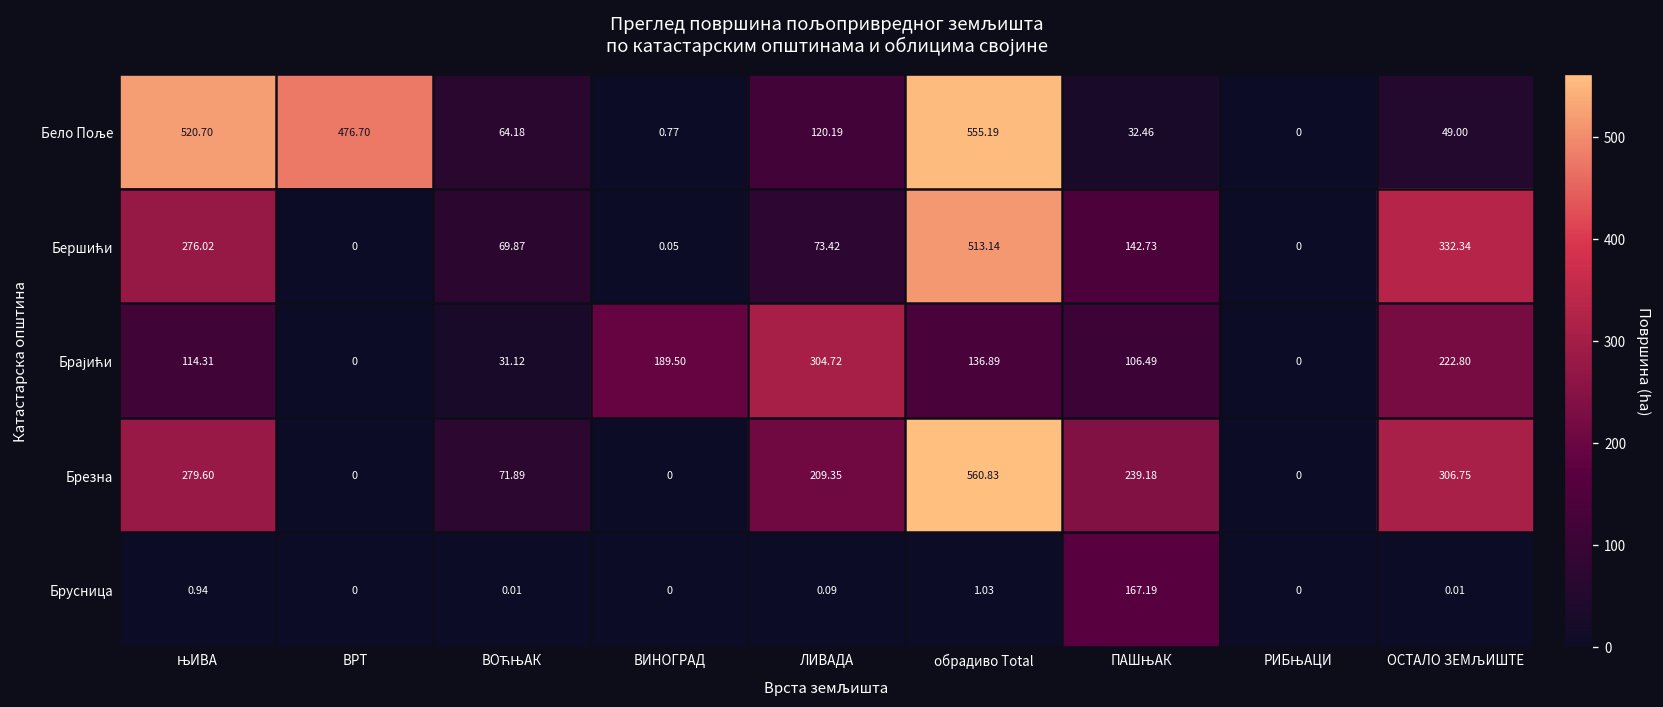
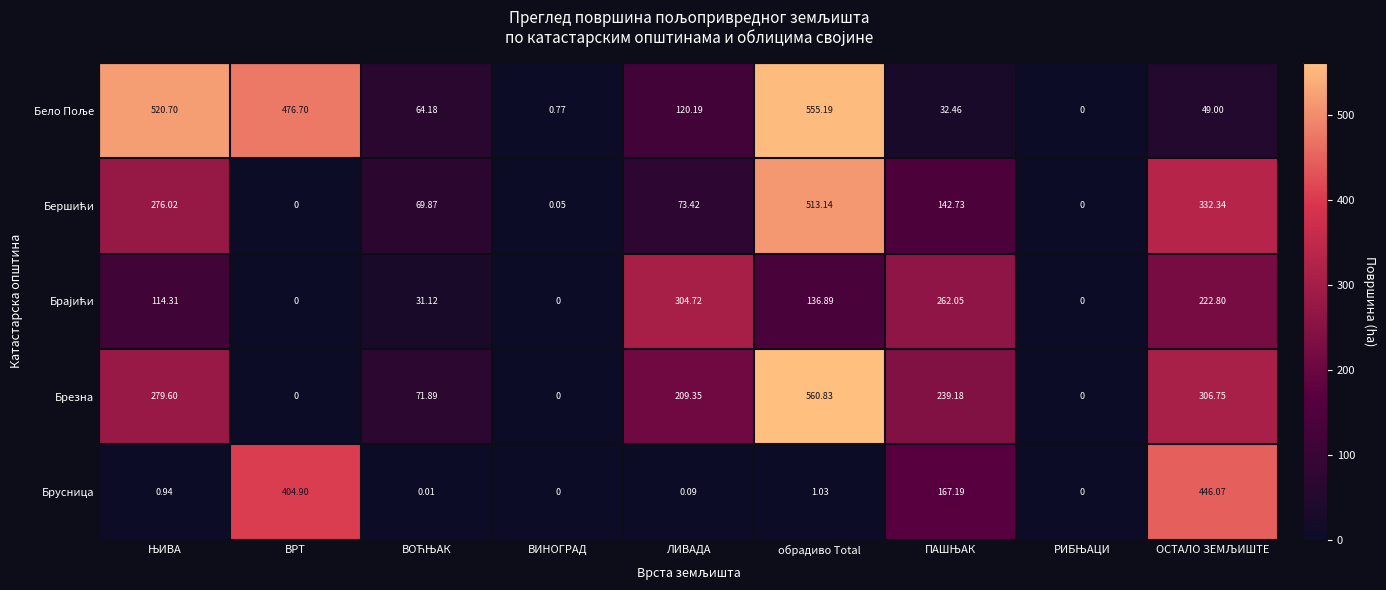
Брајићи, ВИНОГРАД: 189.50 -> 0
Брајићи, ПАШЊАК: 106.49 -> 262.05
Брусница, ВРТ: 0 -> 404.90
Брусница, ОСТАЛО ЗЕМЉИШТЕ: 0.01 -> 446.07
